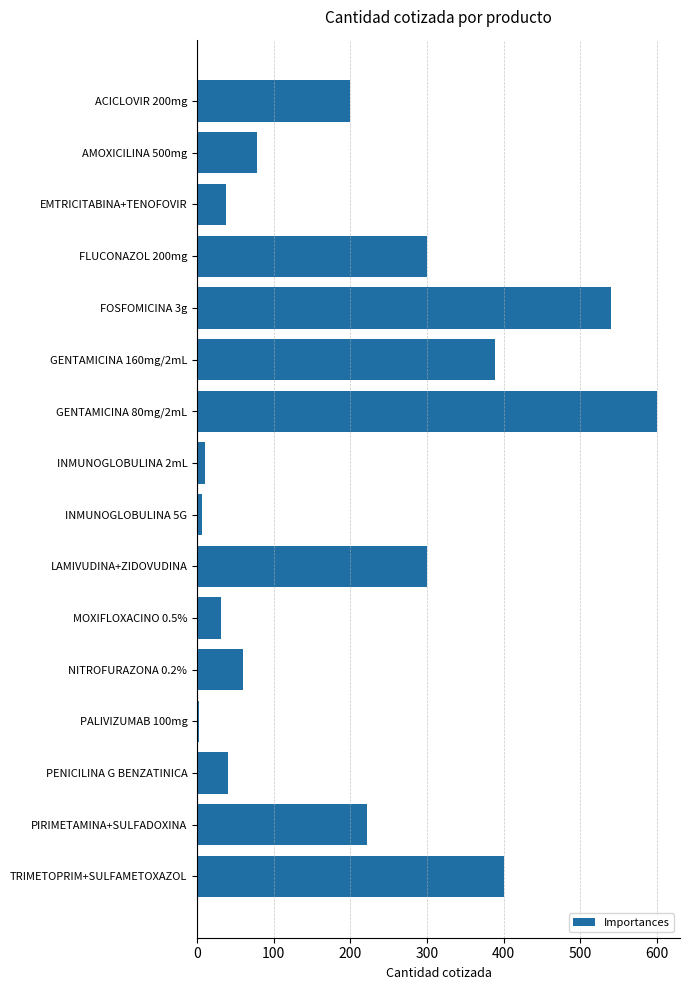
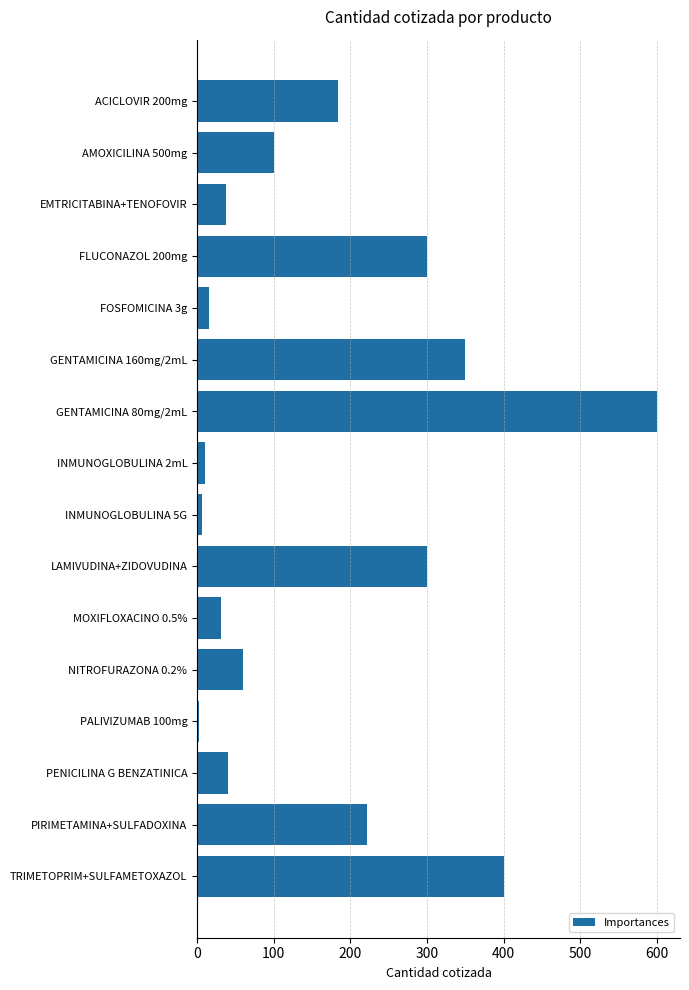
ACICLOVIR 200mg: 200 -> 180
AMOXICILINA 500mg: 80 -> 100
FOSFOMICINA 3g: 540 -> 20
GENTAMICINA 160mg/2mL: 390 -> 350
